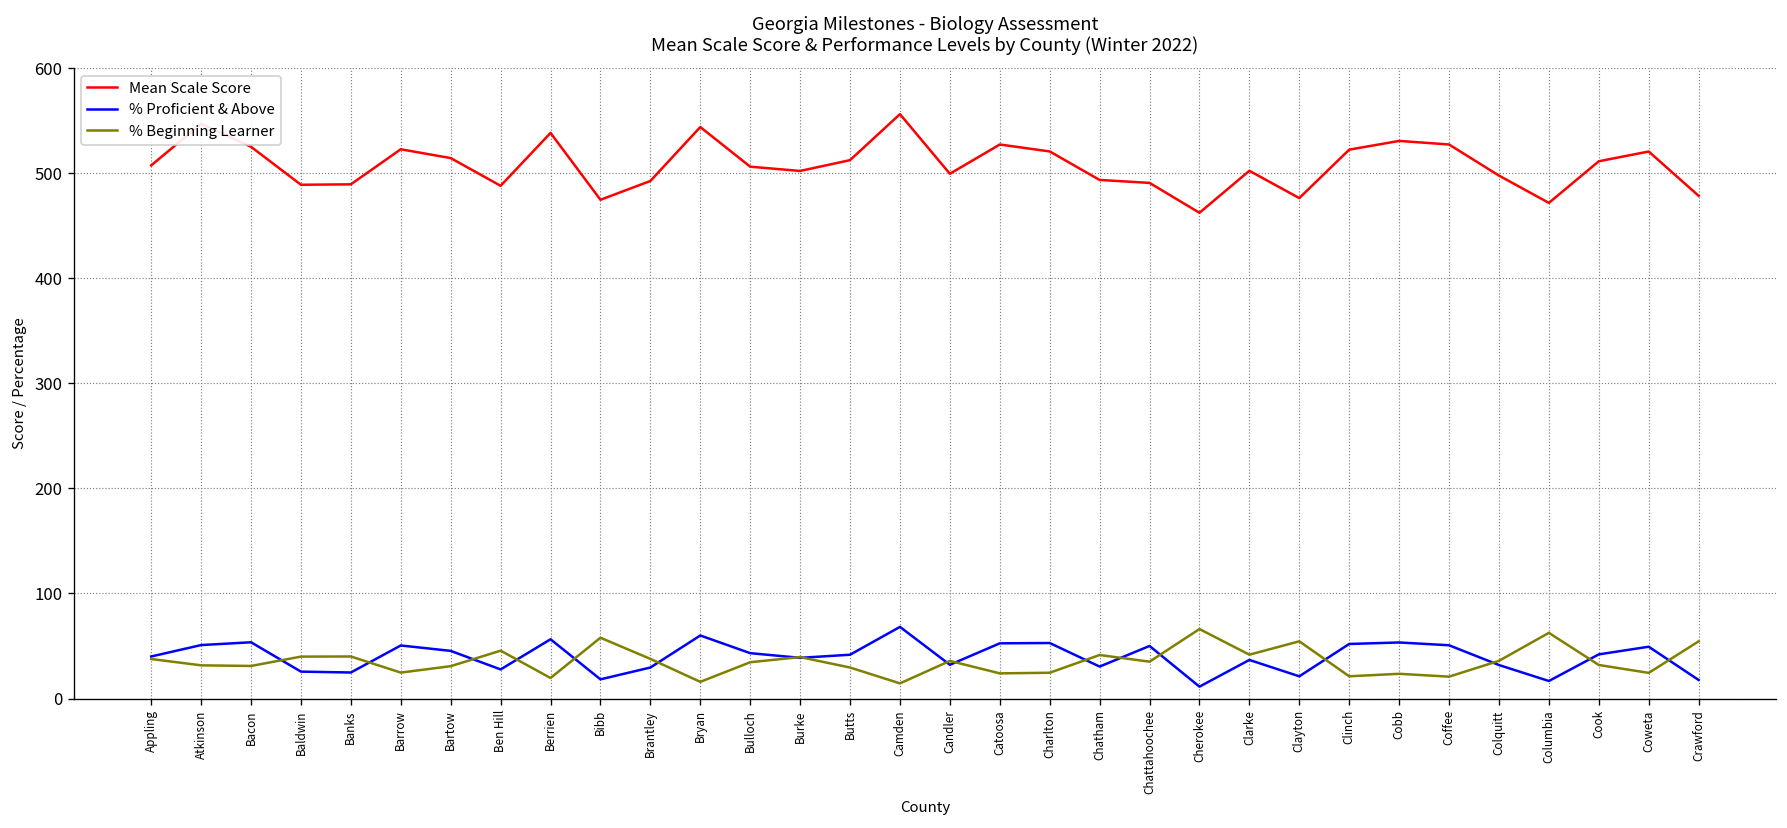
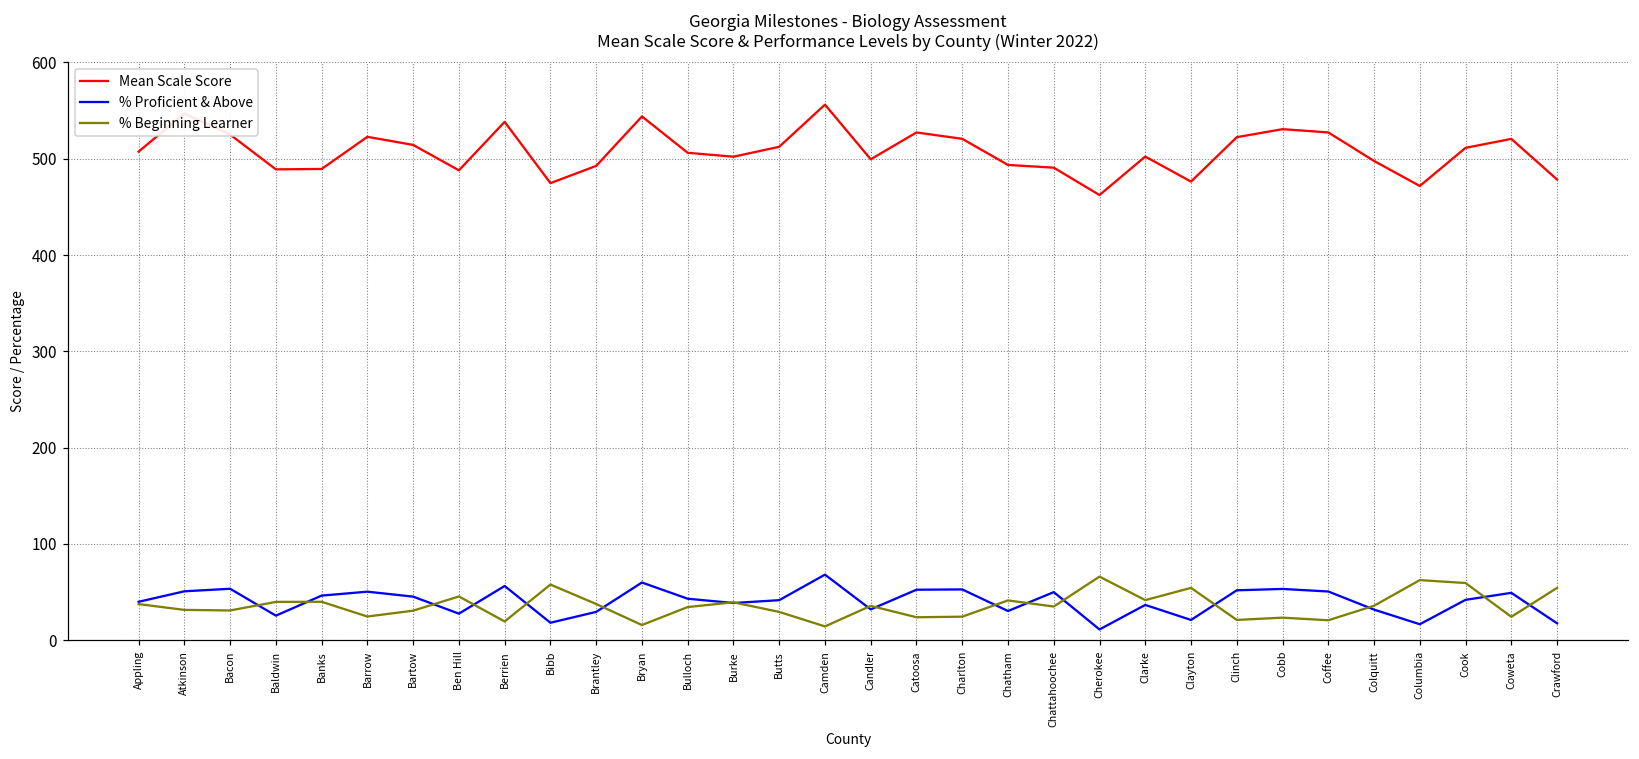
% Proficient & Above, Banks: 20 -> 50
% Beginning Learner, Cook: 30 -> 60
